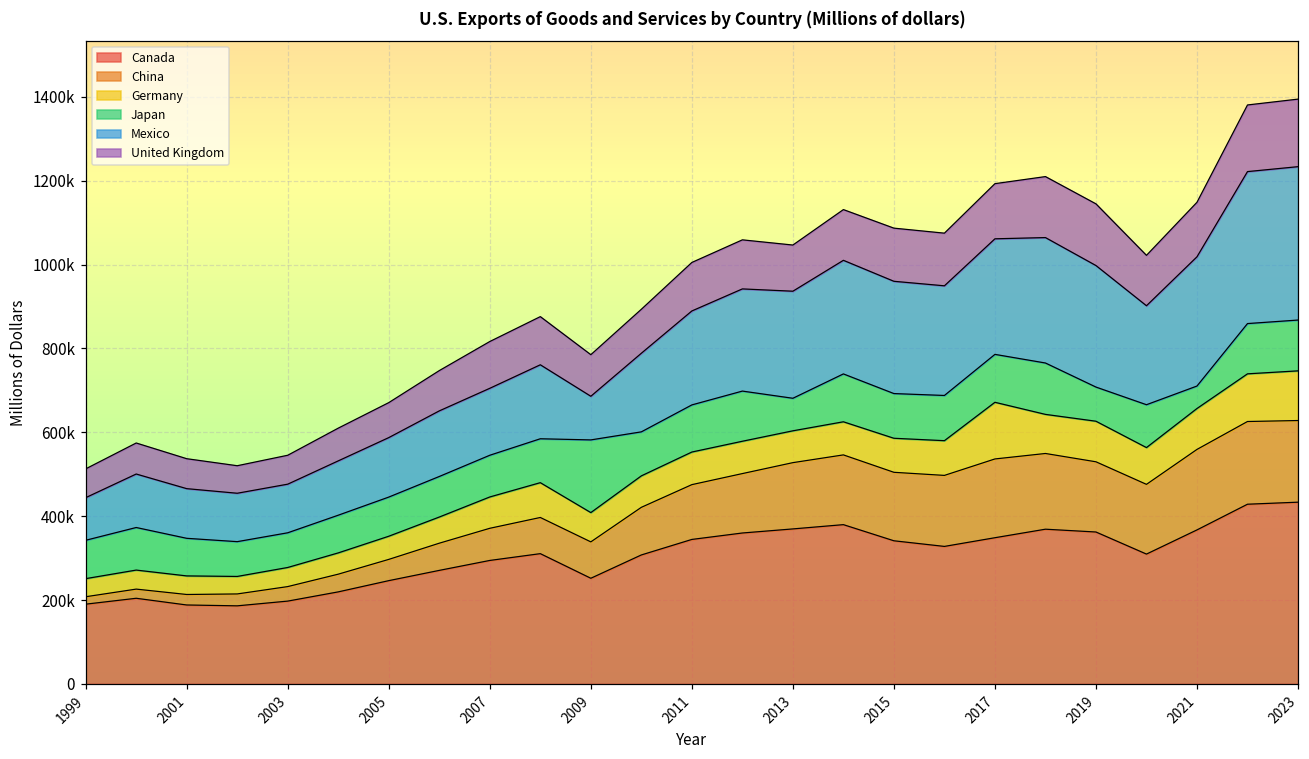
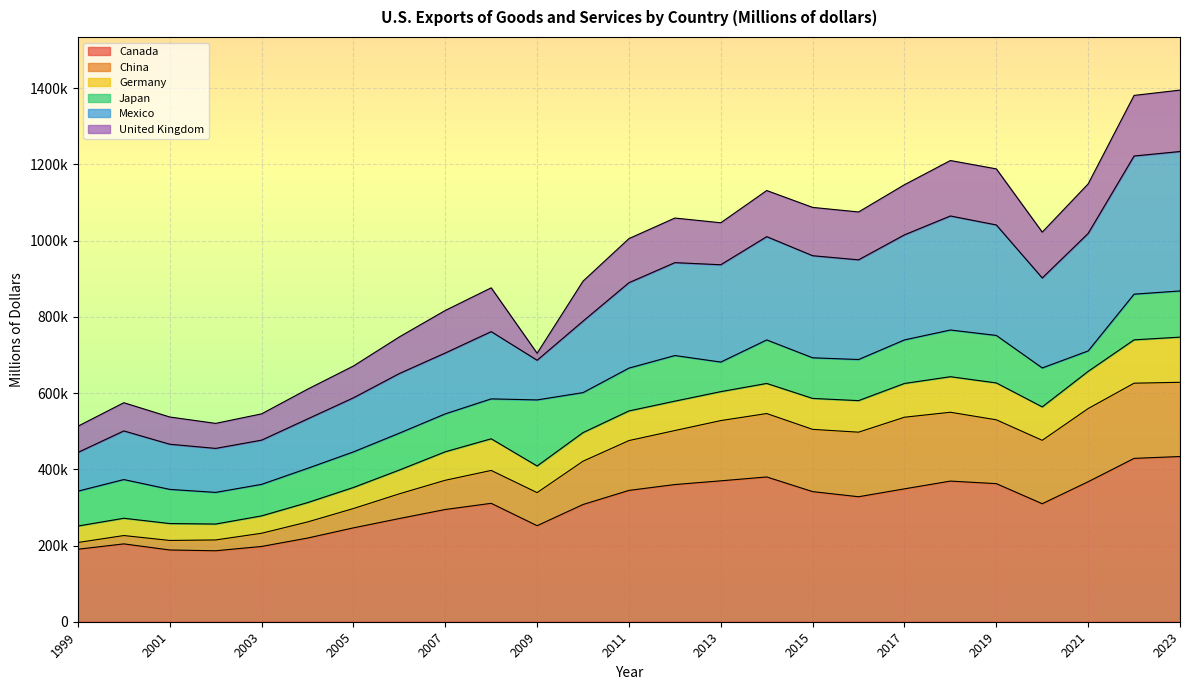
United Kingdom, 2009: 100000 -> 20000
Germany, 2017: 140000 -> 90000
Japan, 2019: 80000 -> 120000
